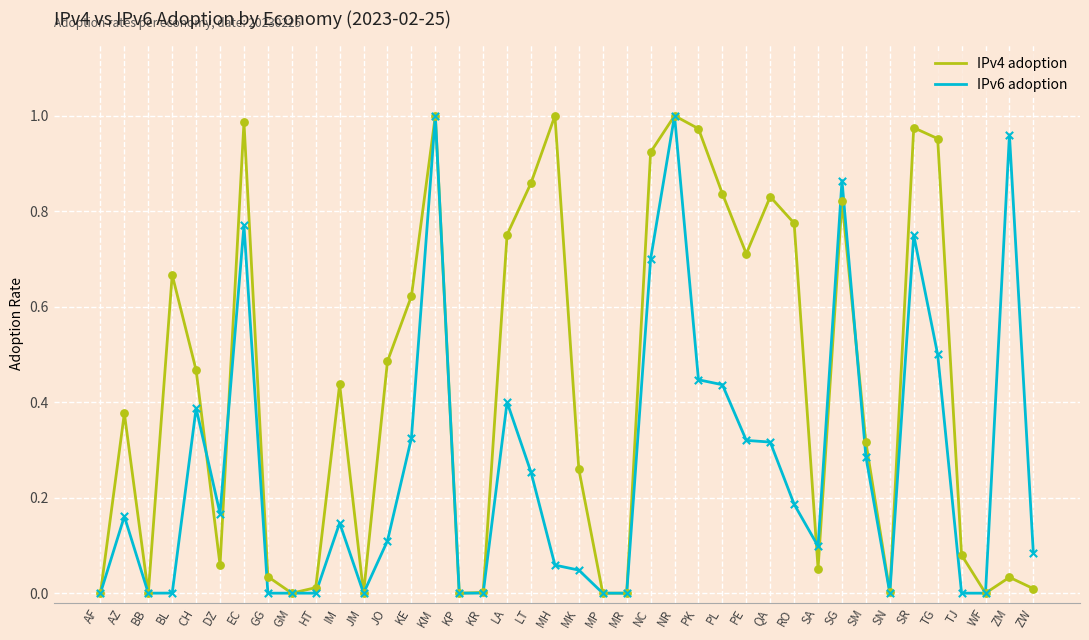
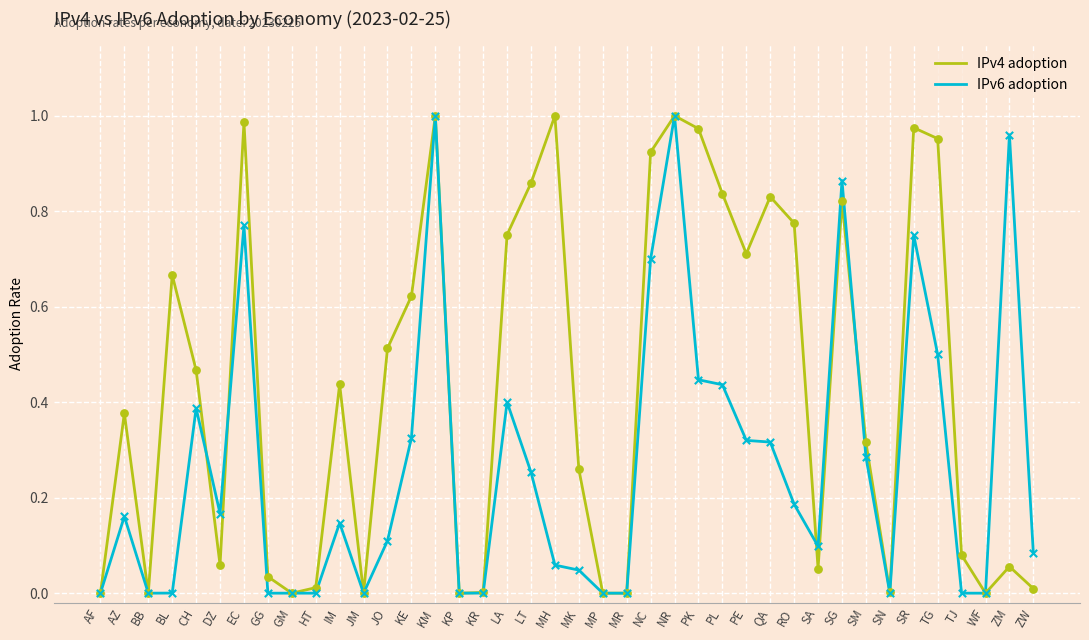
IPv4 adoption, JO: 0.49 -> 0.51
IPv4 adoption, ZM: 0.03 -> 0.06
